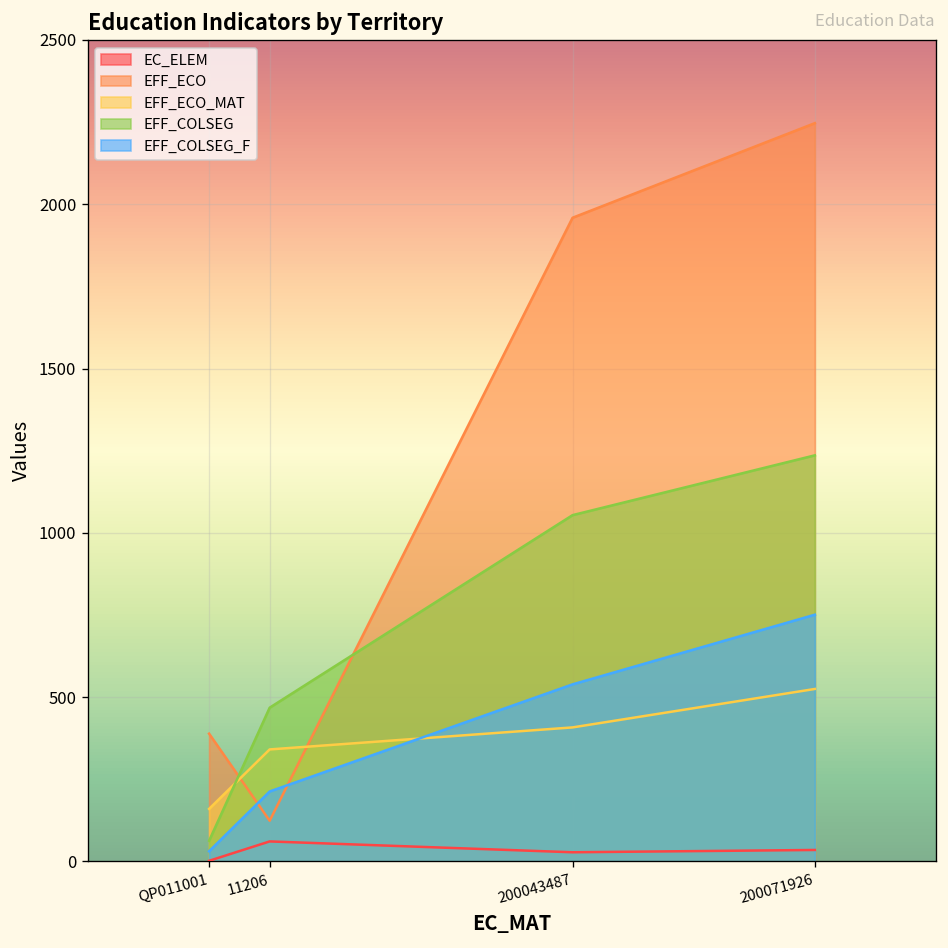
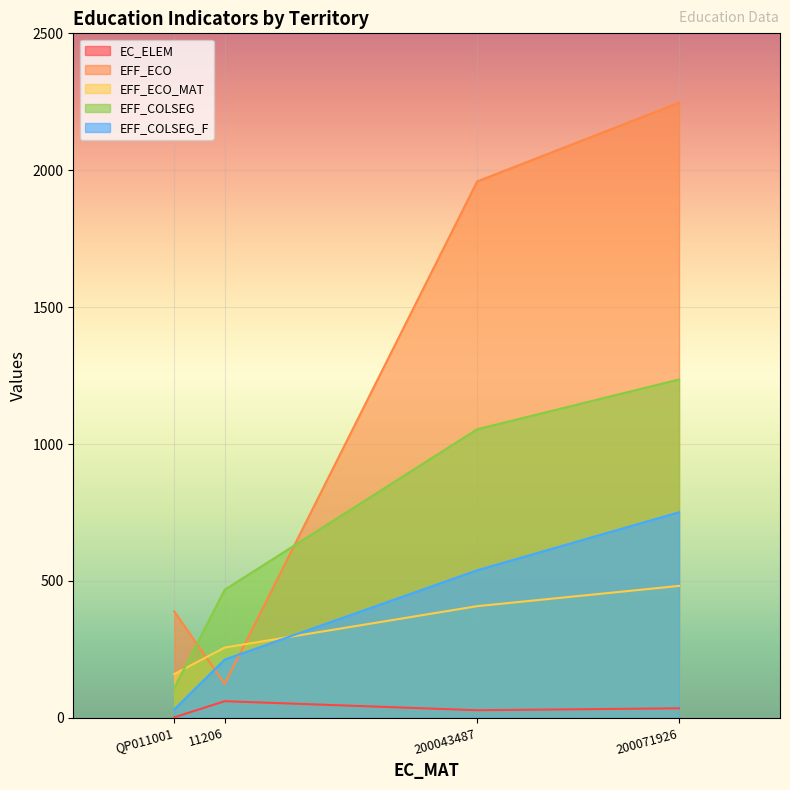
EFF_COLSEG, QP011001: 60 -> 110
EFF_ECO_MAT, 11206: 340 -> 260
EFF_ECO_MAT, 200071926: 530 -> 480
